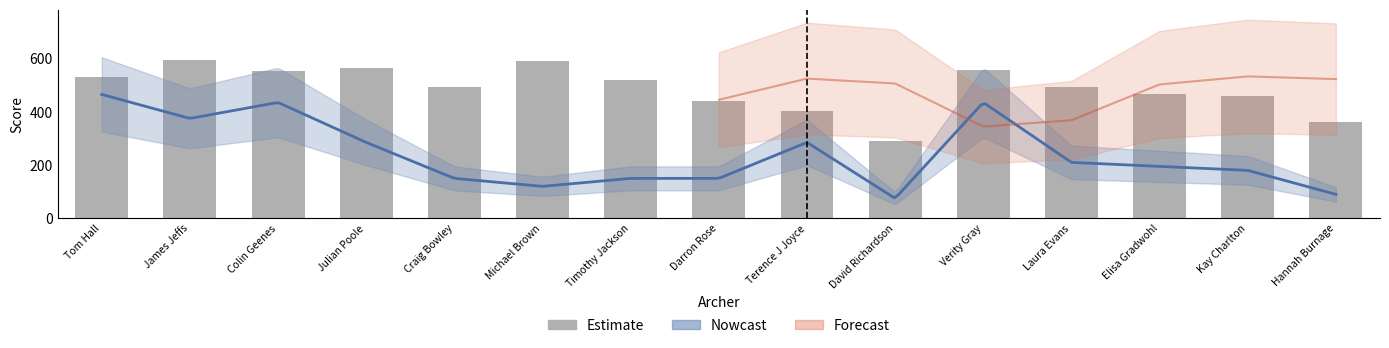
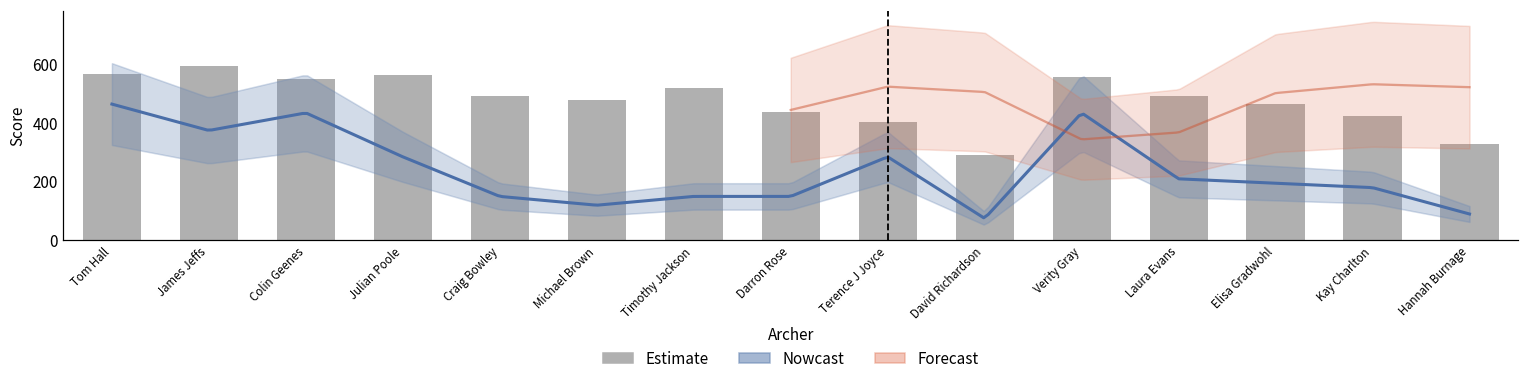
Estimate, Tom Hall: 530 -> 570
Estimate, Michael Brown: 590 -> 480
Estimate, Kay Charlton: 460 -> 430
Estimate, Hannah Burnage: 360 -> 330
